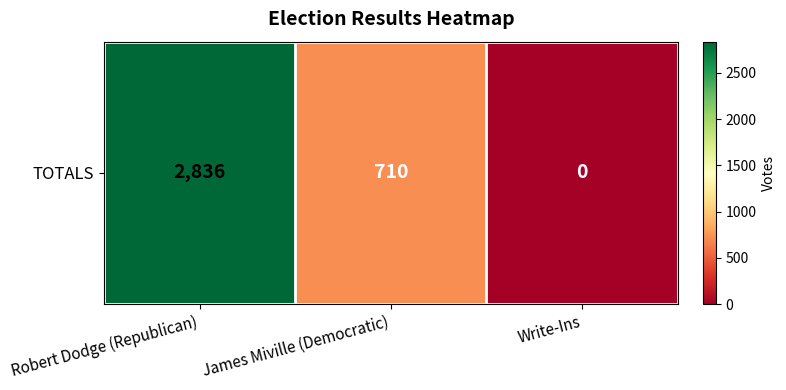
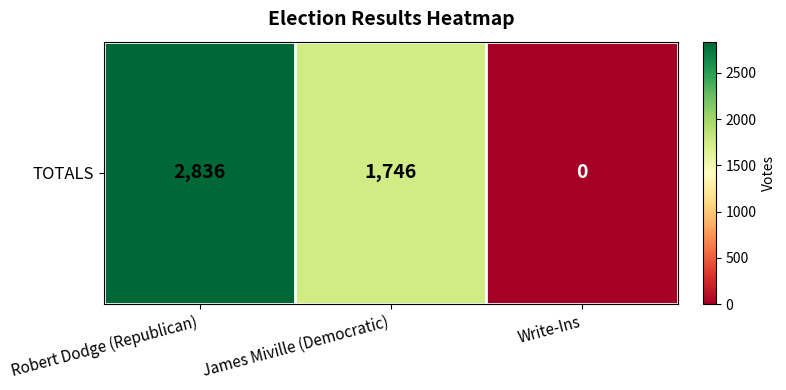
TOTALS, James Miville (Democratic): 710 -> 1,746
